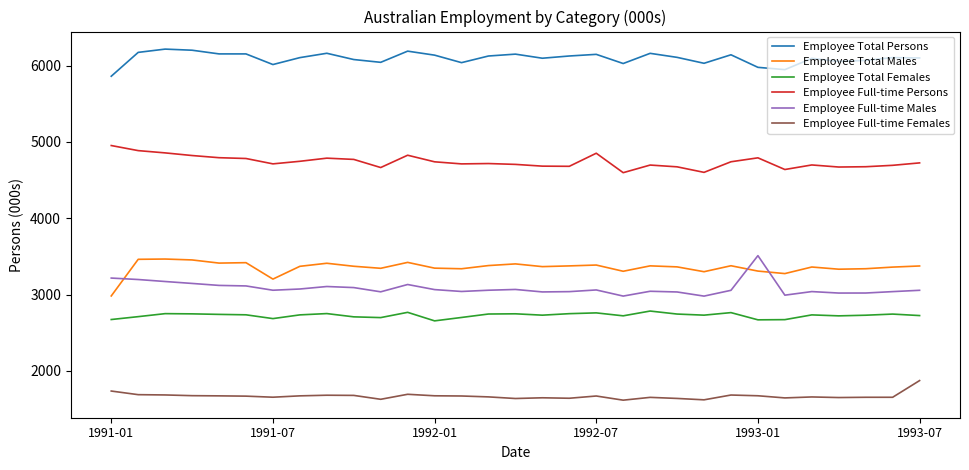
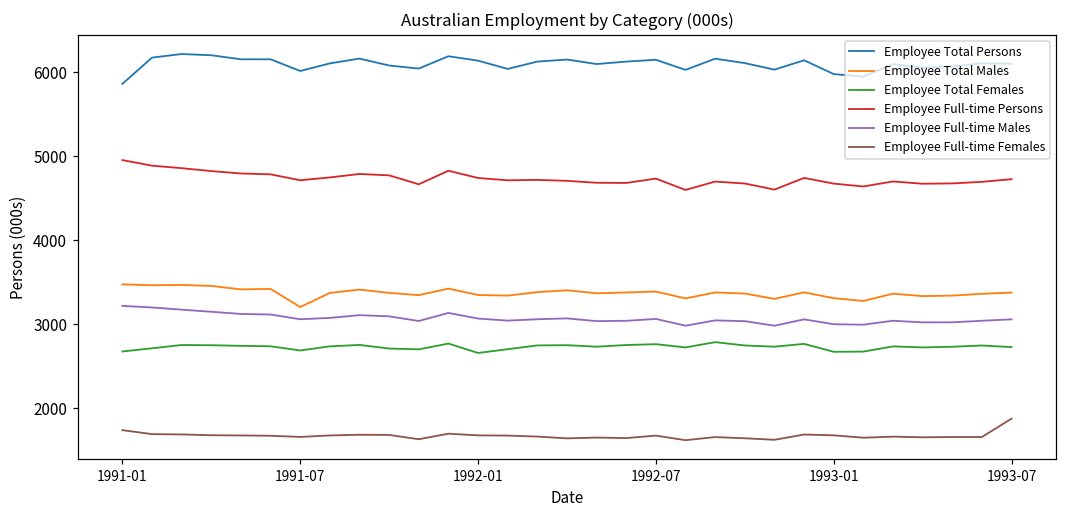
Employee Total Males, 1991-01: 3000 -> 3500
Employee Full-time Persons, 1992-07: 4900 -> 4700
Employee Full-time Persons, 1993-01: 4800 -> 4700
Employee Full-time Males, 1993-01: 3500 -> 3000
